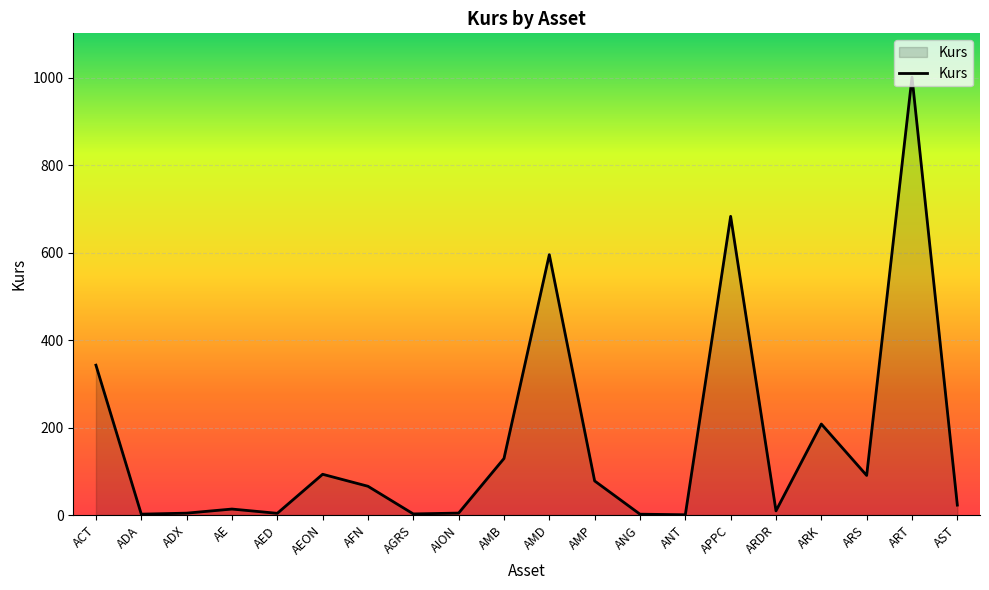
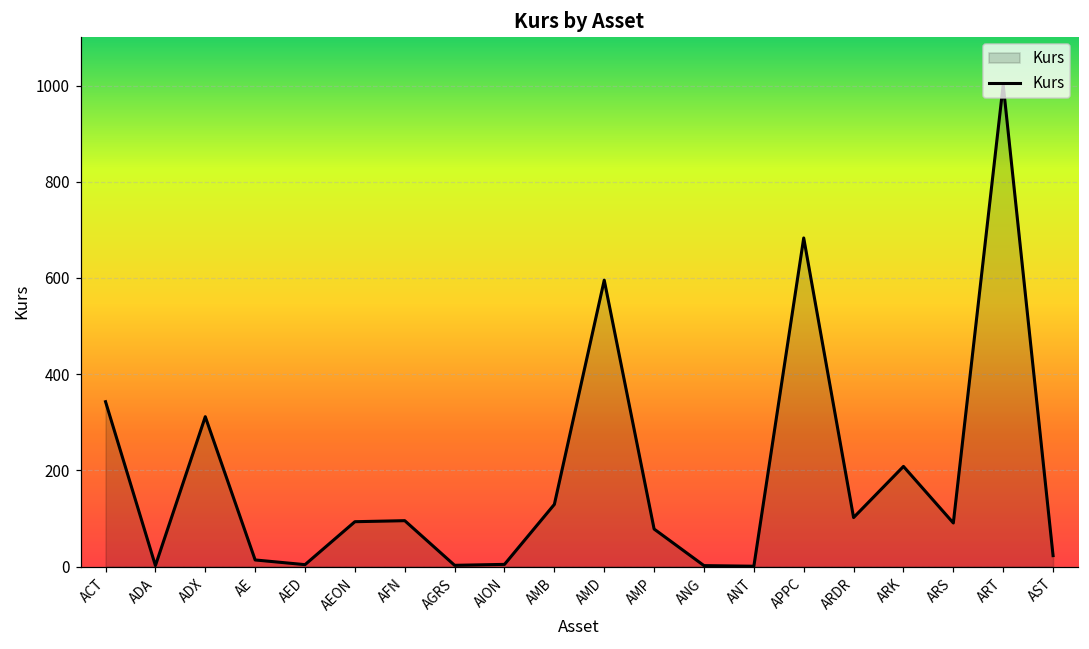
ADX: 0 -> 310
AFN: 70 -> 100
ARDR: 10 -> 100
